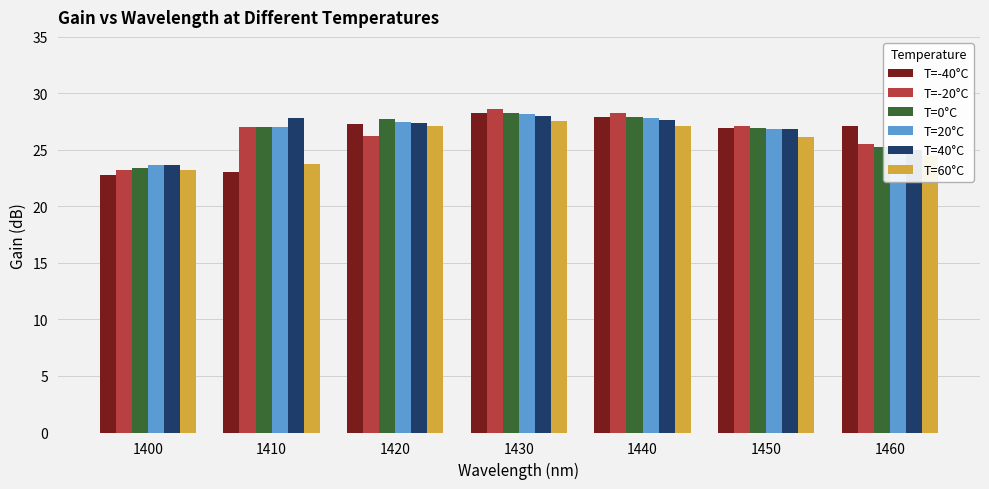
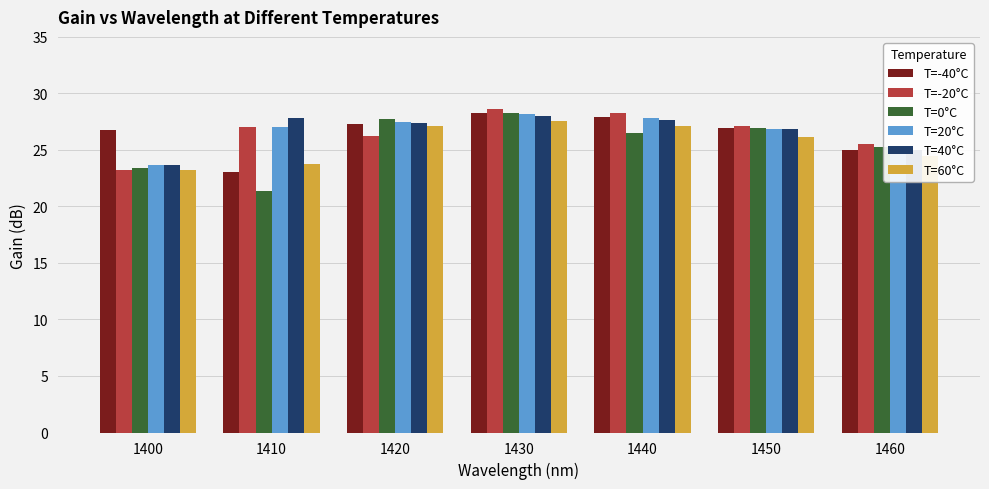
T=-40°C, 1400: 22.7 -> 26.8
T=0°C, 1410: 27.0 -> 21.3
T=0°C, 1440: 27.9 -> 26.5
T=-40°C, 1460: 27.1 -> 25.0
